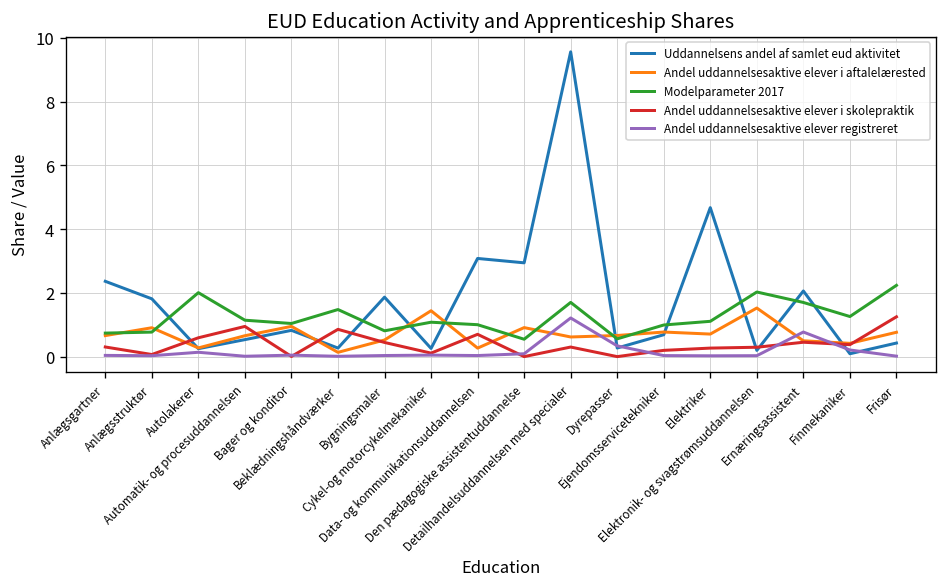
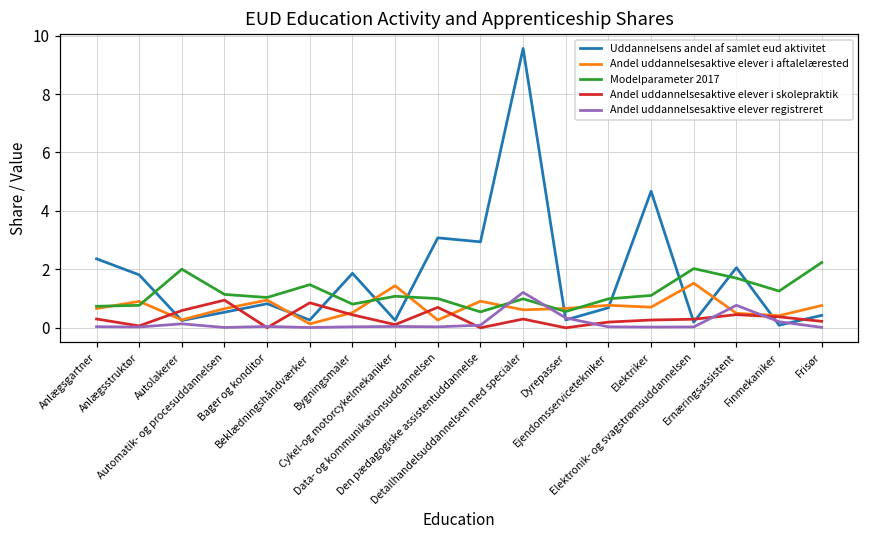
Modelparameter 2017, Detailhandelsuddannelsen med specialer: 1.7 -> 1.0
Andel uddannelsesaktive elever i skolepraktik, Frisør: 1.2 -> 0.2
